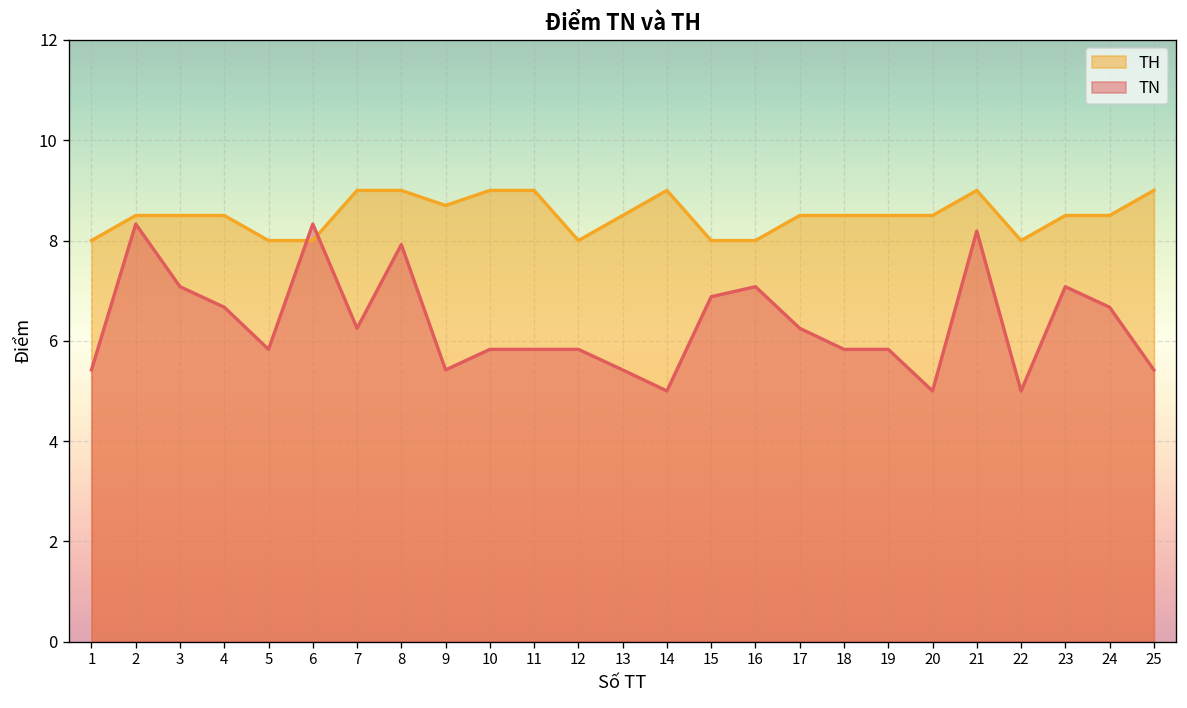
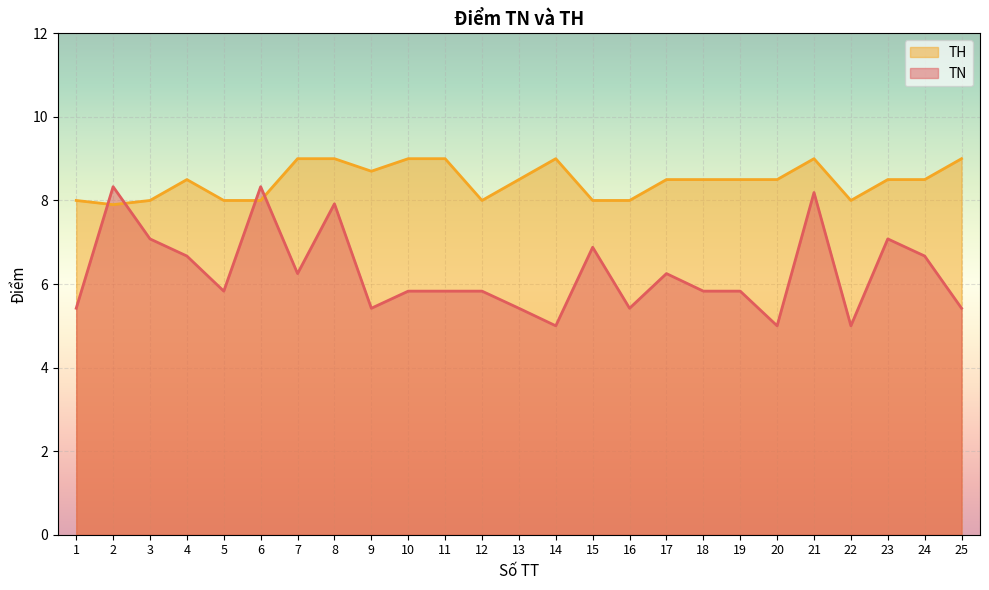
TH, 2: 8.5 -> 7.9
TH, 3: 8.5 -> 8.0
TN, 16: 7.1 -> 5.4
